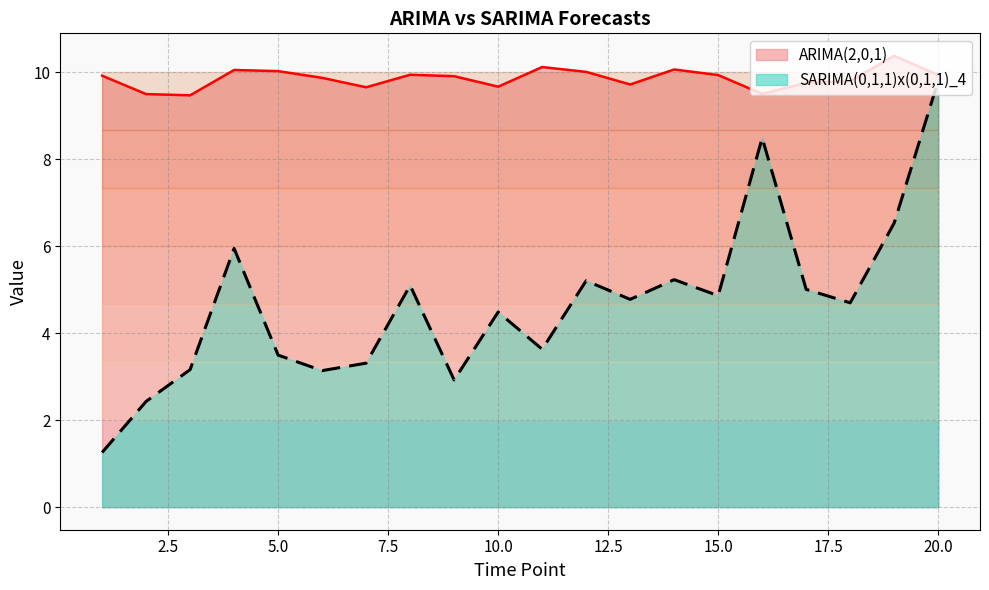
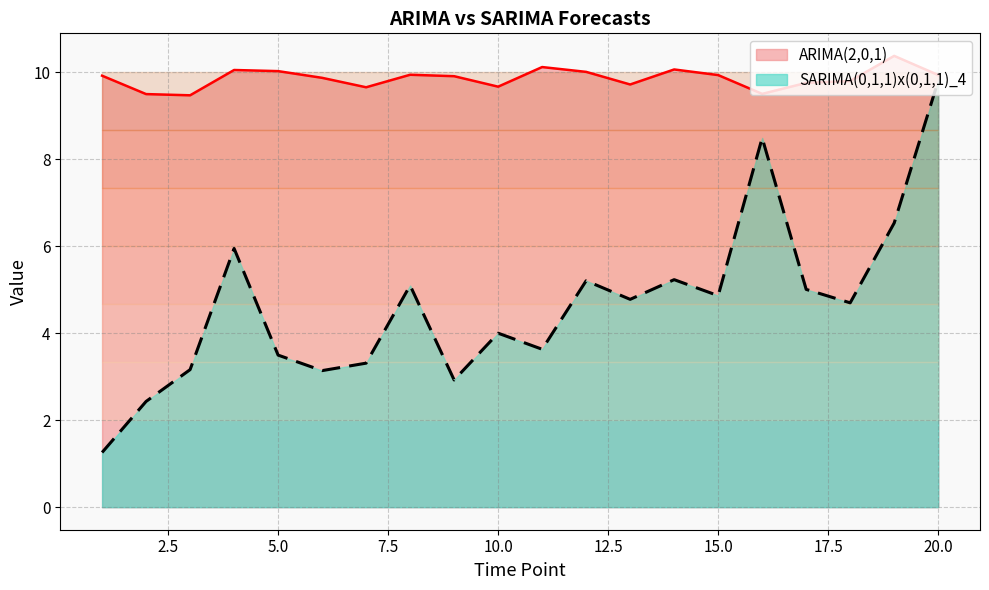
SARIMA(0,1,1)x(0,1,1)_4, 10.0: 4.5 -> 4.0
